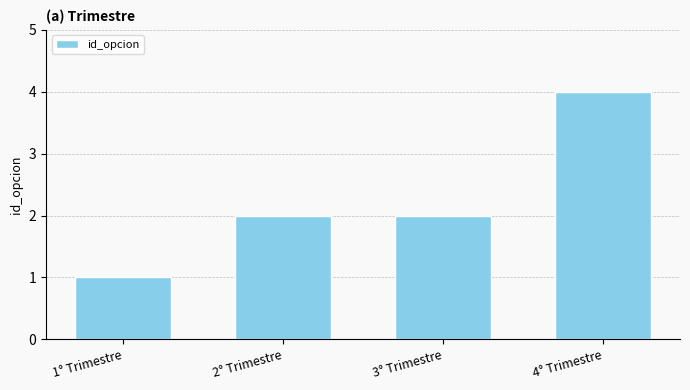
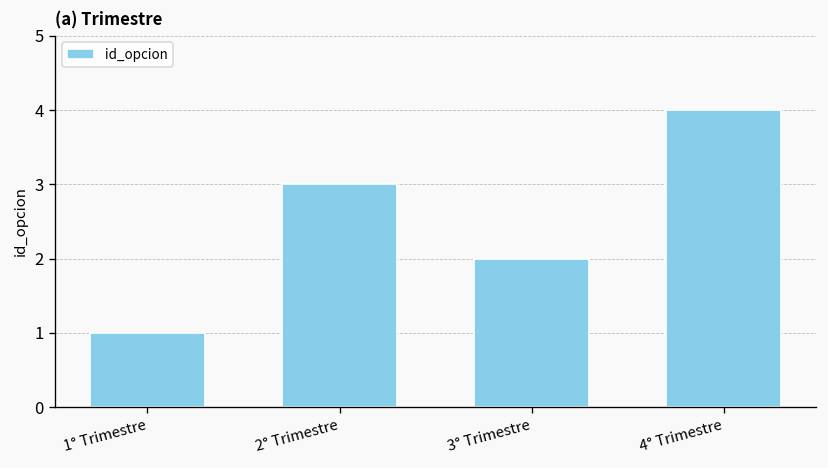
2° Trimestre: 2 -> 3
